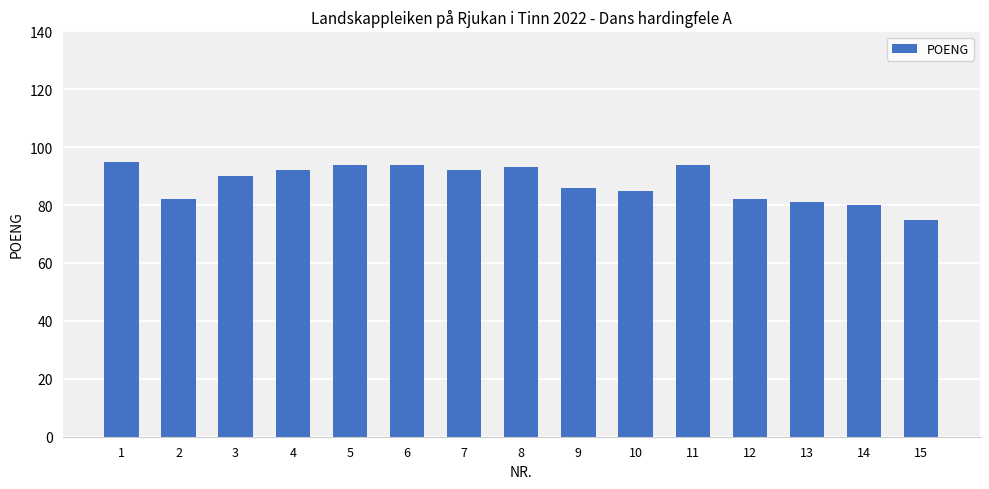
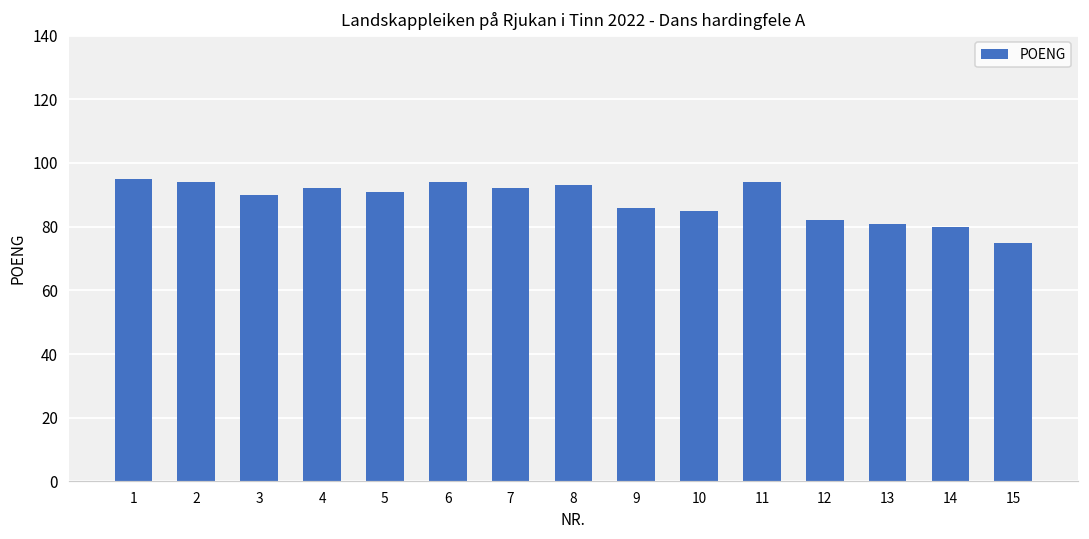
2: 82 -> 94
5: 94 -> 91
